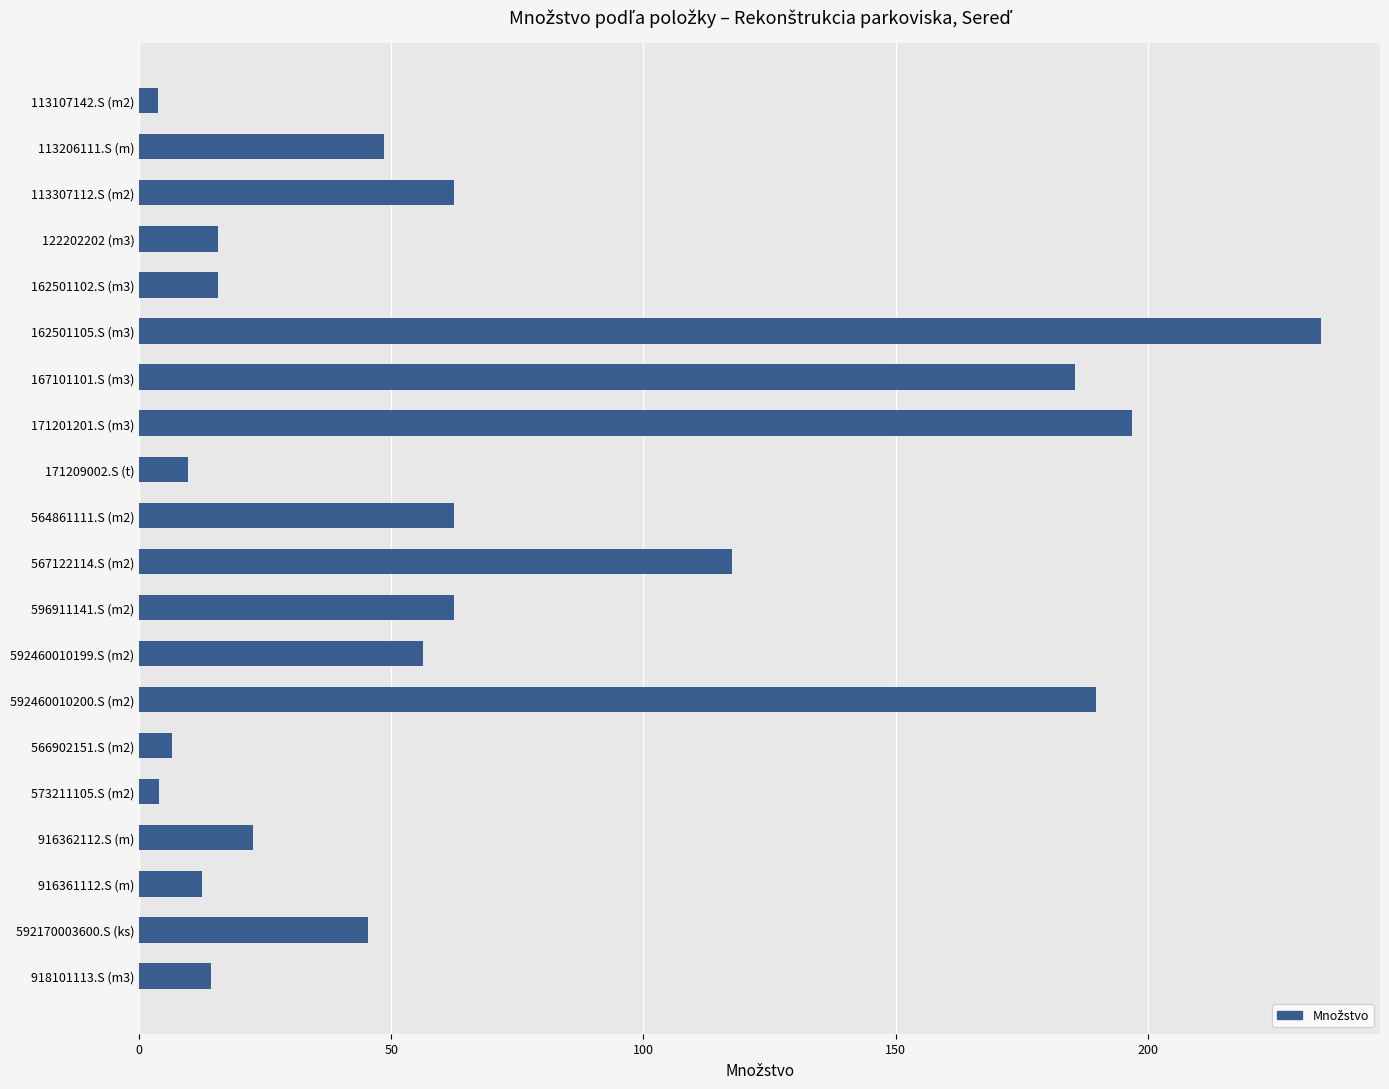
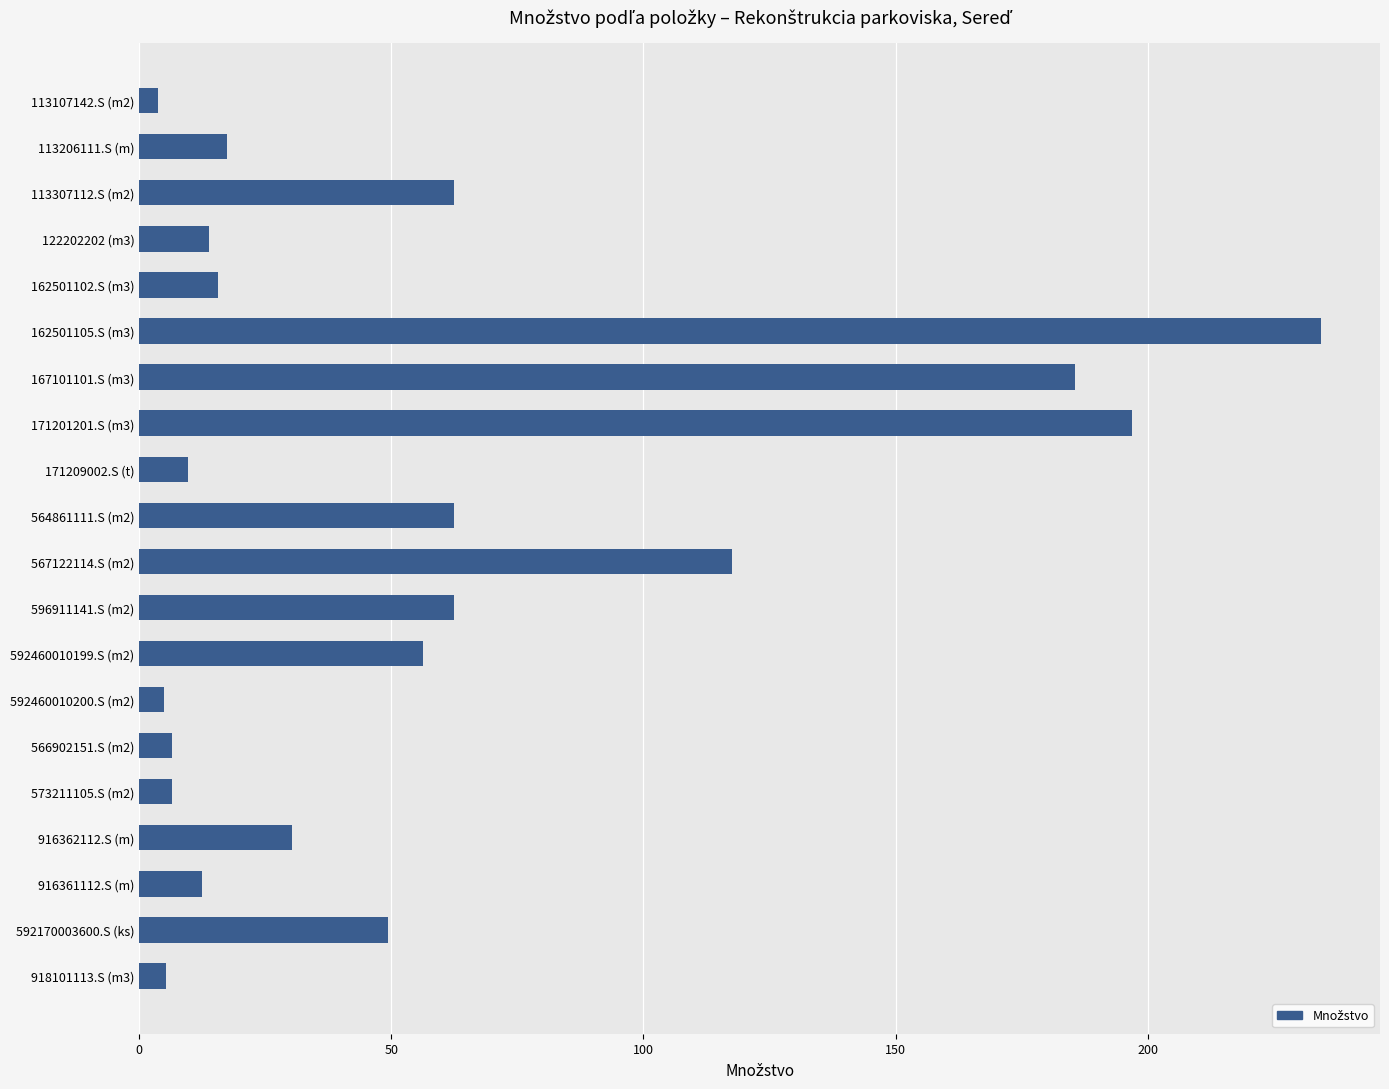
113206111.S (m): 49 -> 18
122202202 (m3): 16 -> 14
592460010200.S (m2): 190 -> 5
573211105.S (m2): 4 -> 7
916362112.S (m): 23 -> 30
592170003600.S (ks): 45 -> 49
918101113.S (m3): 14 -> 5
